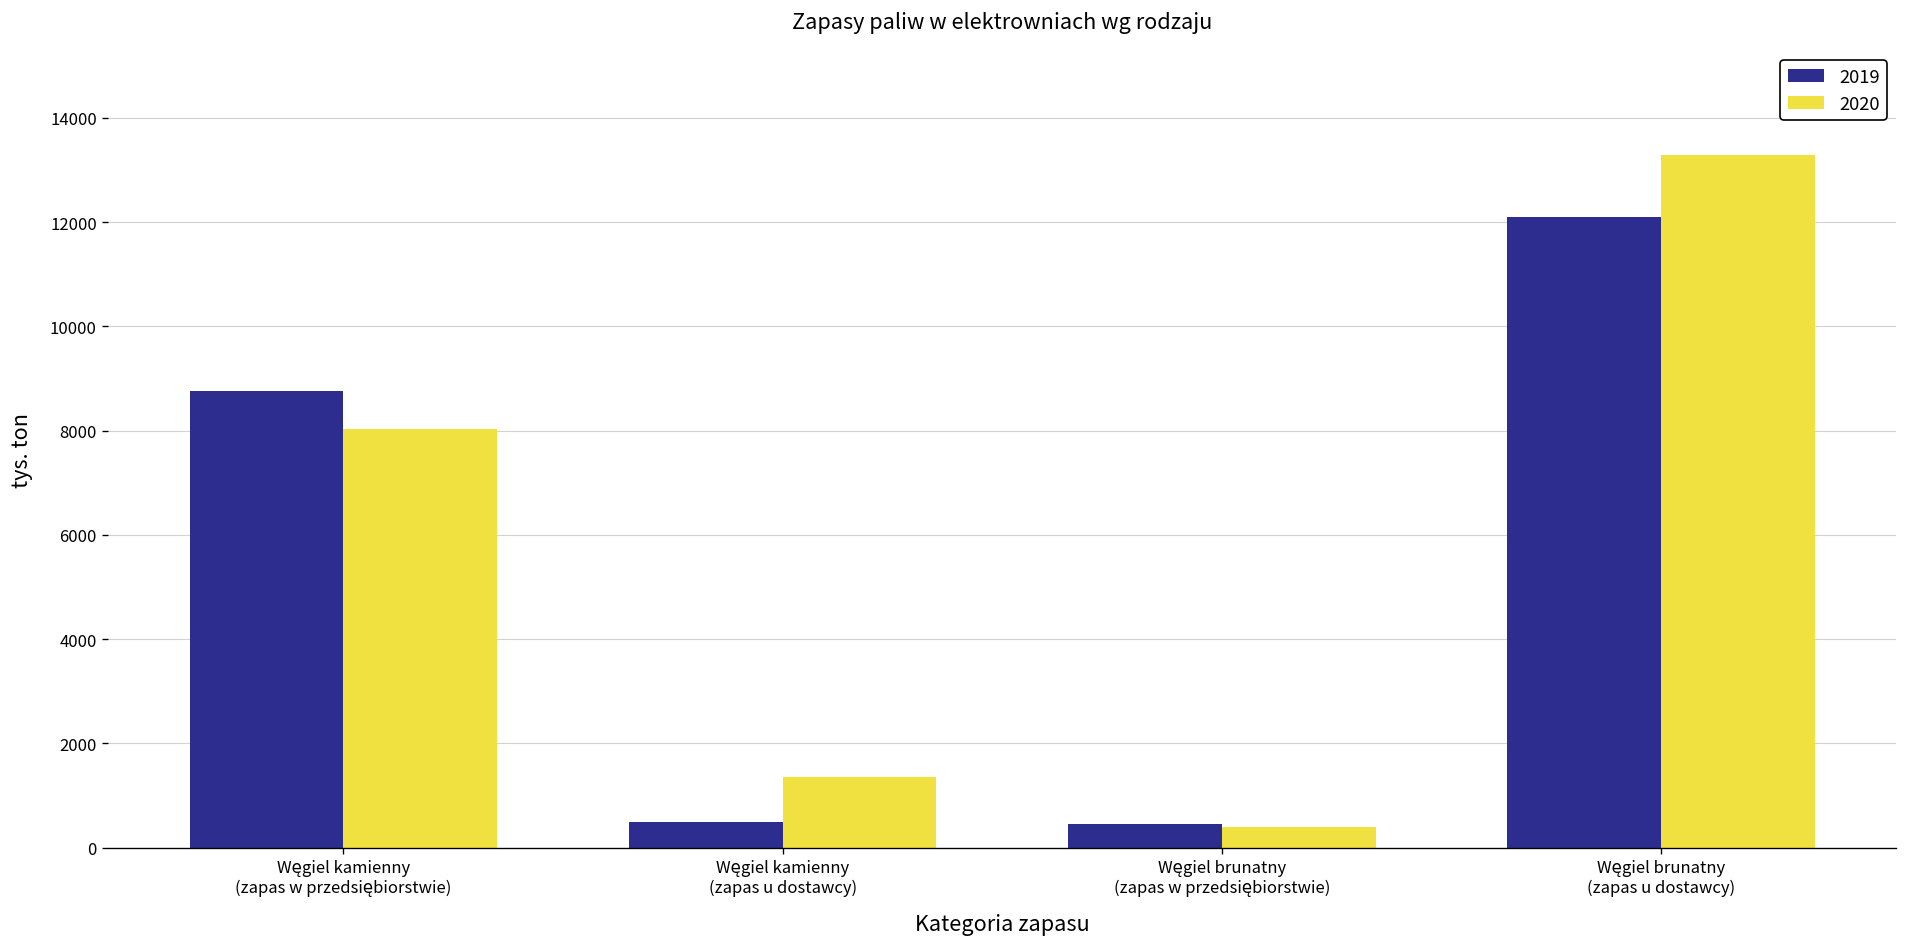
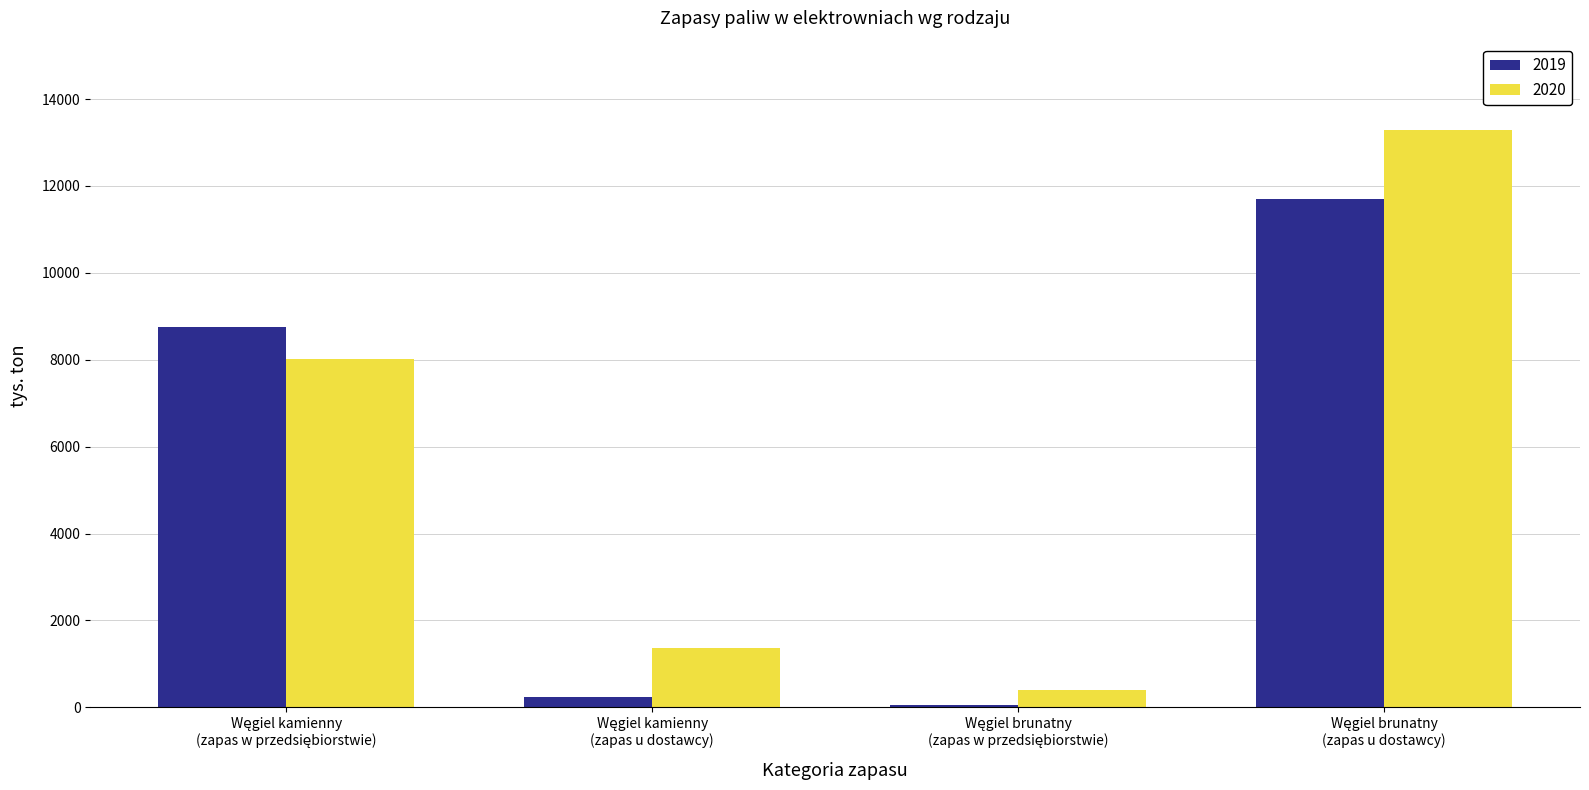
2019, Węgiel kamienny (zapas u dostawcy): 500 -> 200
2019, Węgiel brunatny (zapas w przedsiębiorstwie): 400 -> 100
2019, Węgiel brunatny (zapas u dostawcy): 12100 -> 11700
